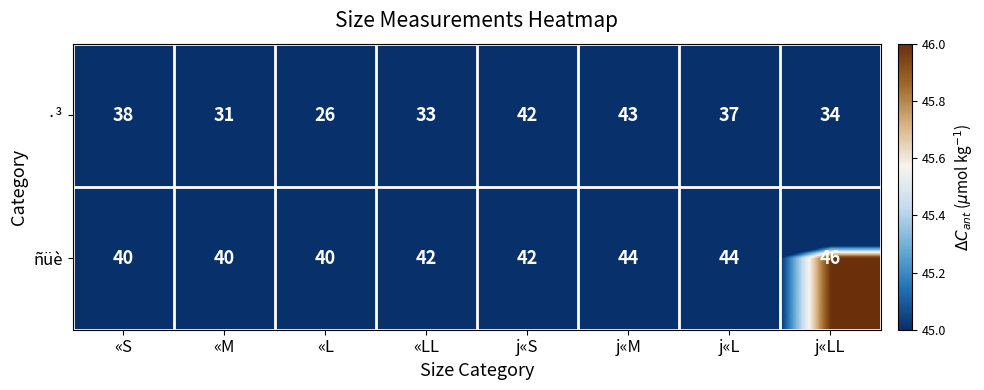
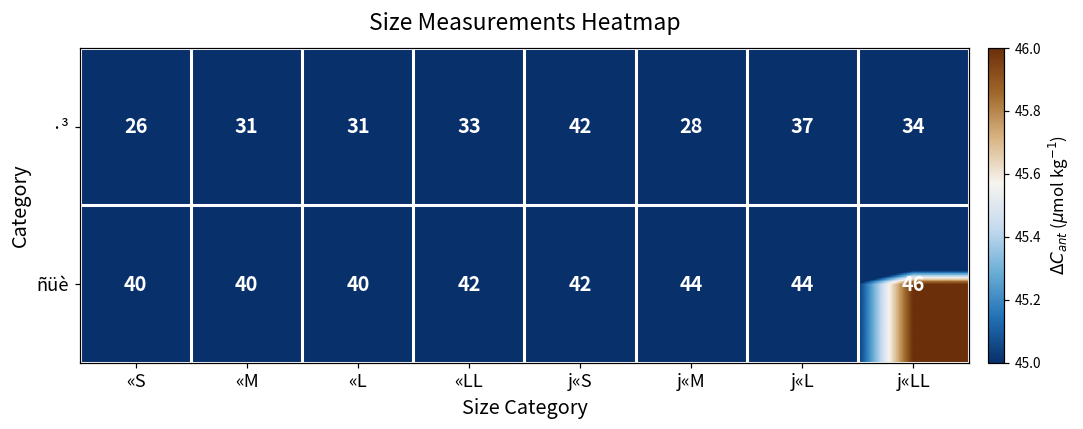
·³, «S: 38 -> 26
·³, «L: 26 -> 31
·³, j«M: 43 -> 28
